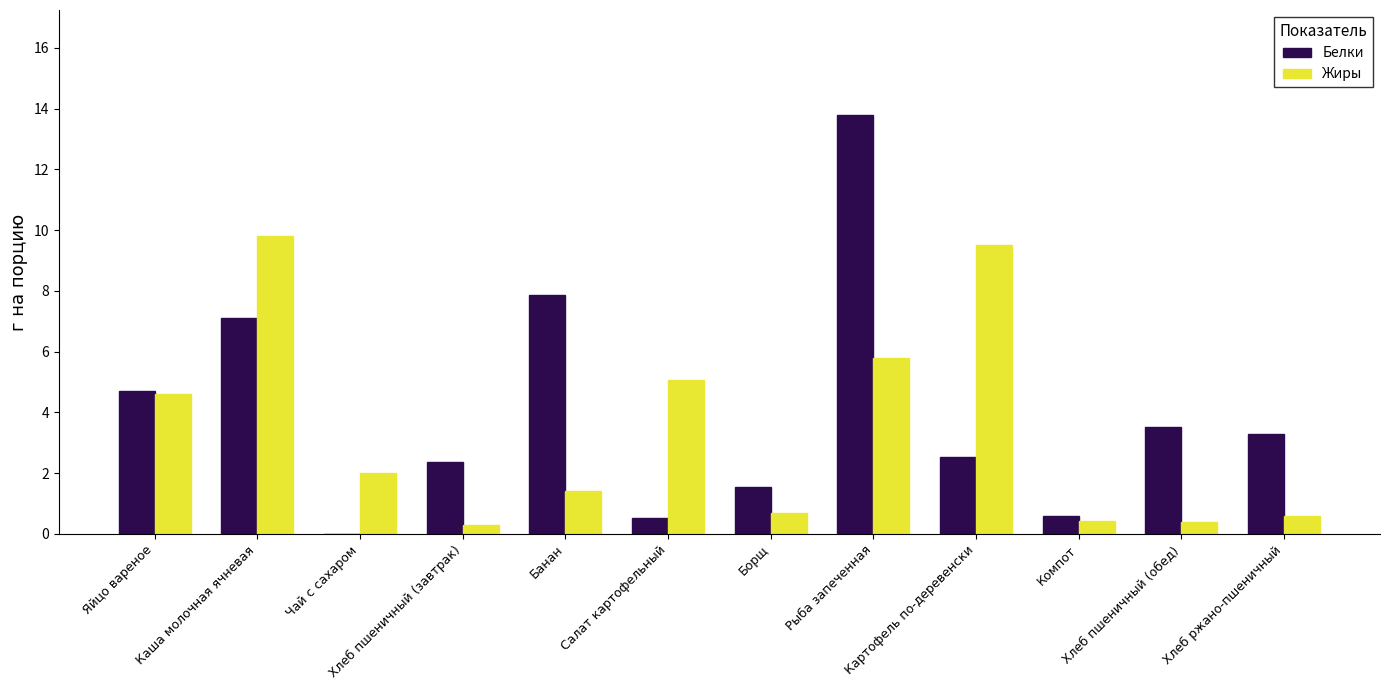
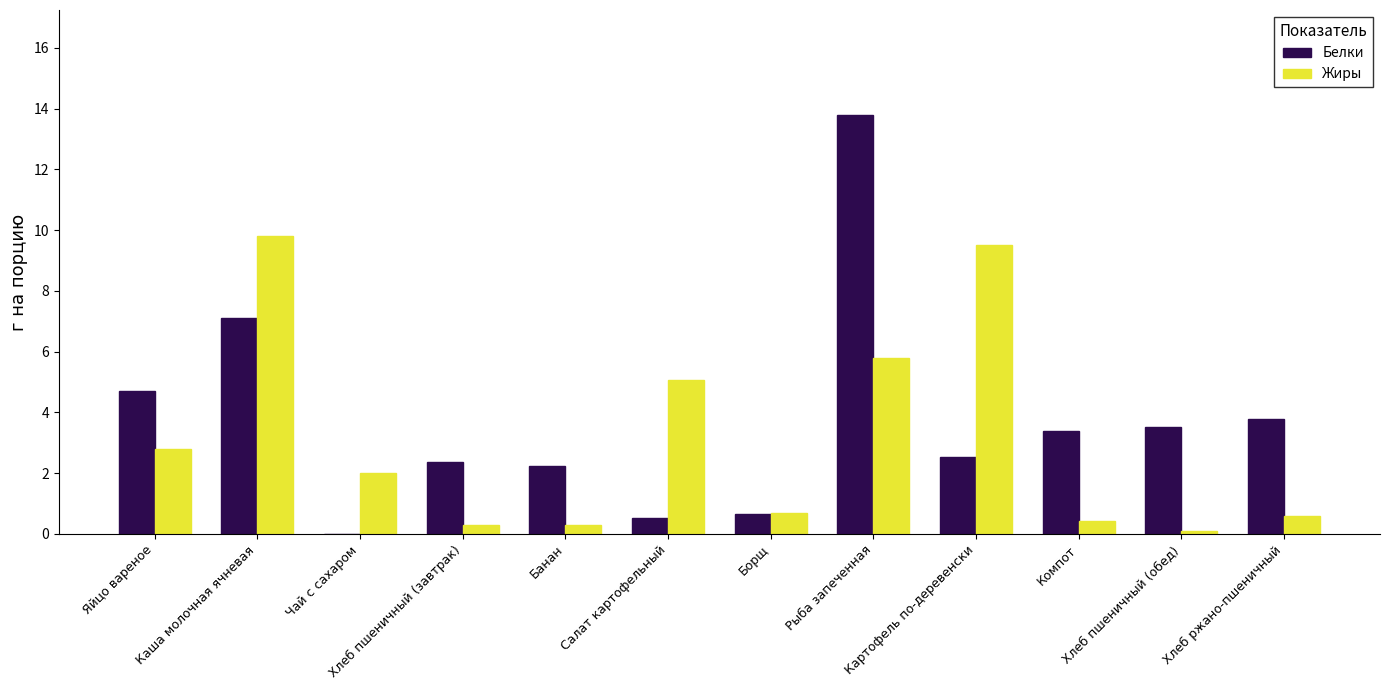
Жиры, Яйцо вареное: 4.6 -> 2.8
Белки, Банан: 7.9 -> 2.3
Жиры, Банан: 1.4 -> 0.3
Белки, Борщ: 1.5 -> 0.7
Белки, Компот: 0.6 -> 3.4
Жиры, Хлеб пшеничный (обед): 0.4 -> 0.1
Белки, Хлеб ржано-пшеничный: 3.3 -> 3.8
